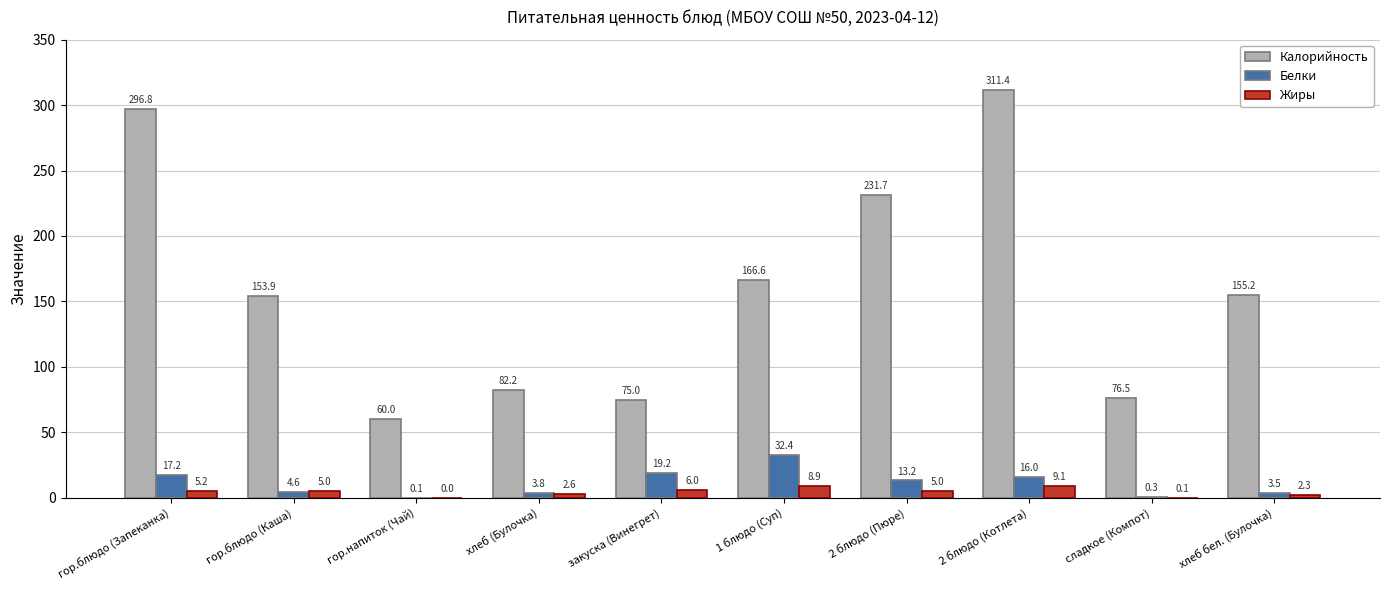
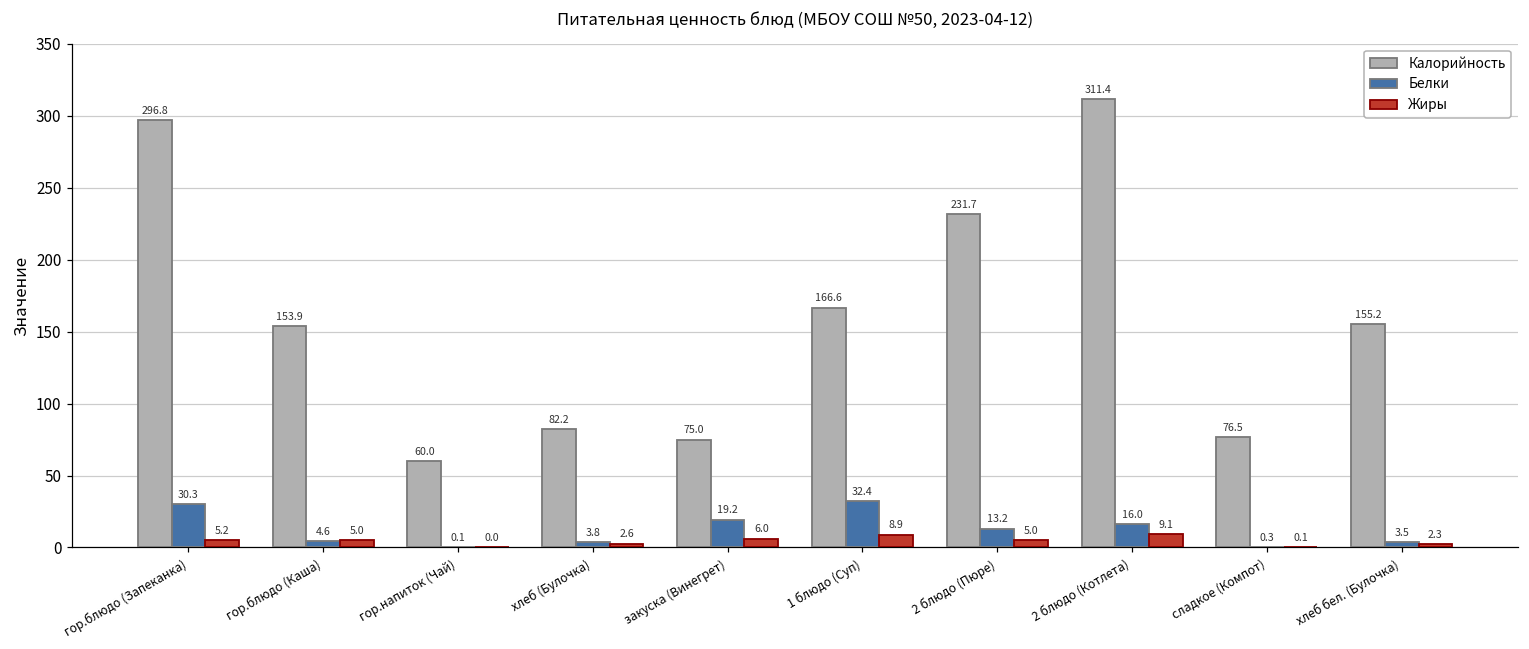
Белки, гор.блюдо (Запеканка): 17.2 -> 30.3
